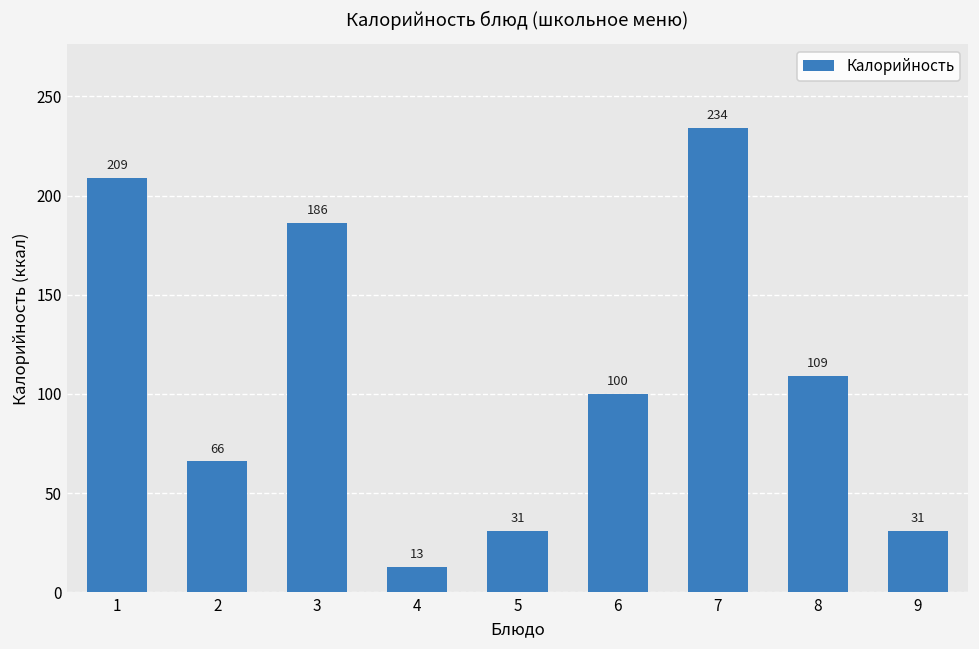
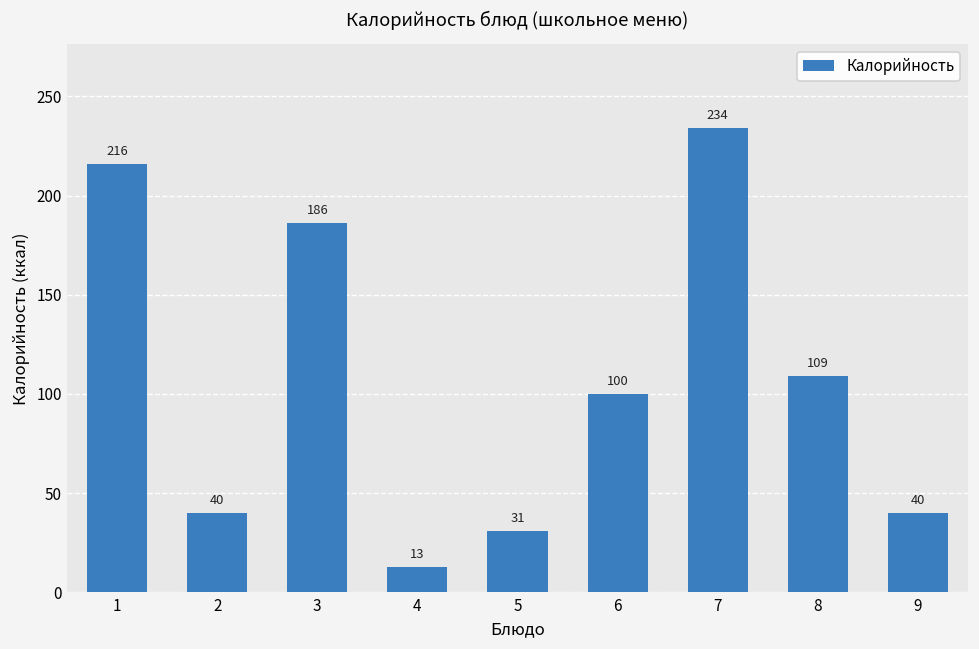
1: 209 -> 216
2: 66 -> 40
9: 31 -> 40
